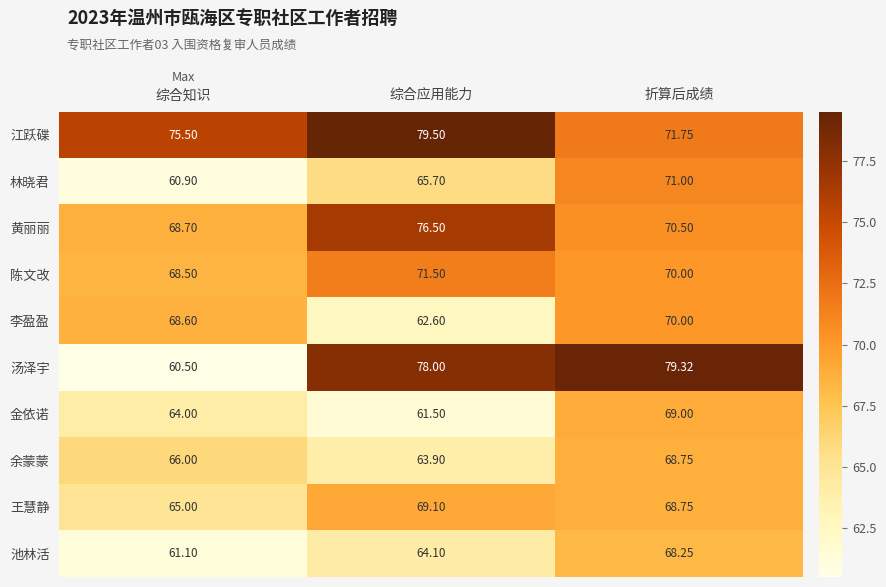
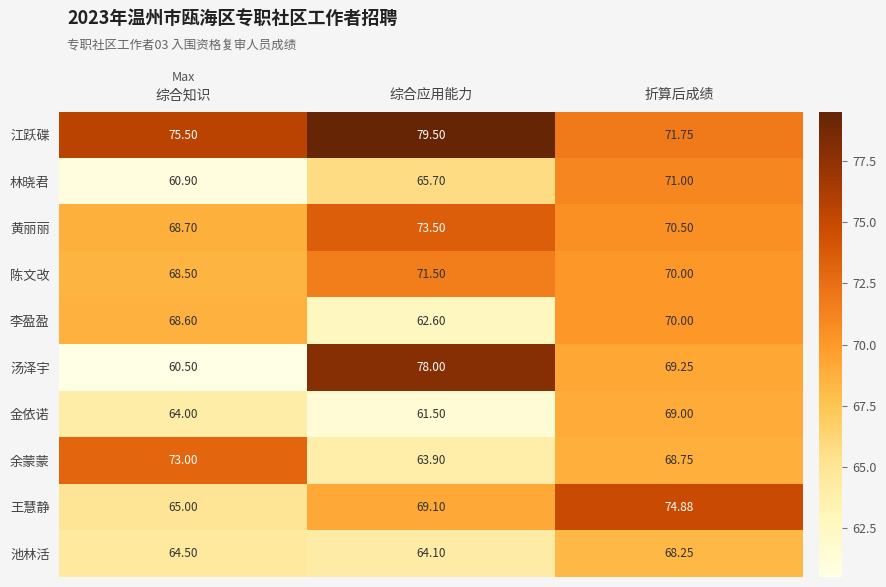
黄丽丽, 综合应用能力: 76.50 -> 73.50
汤泽宇, 折算后成绩: 79.32 -> 69.25
余蒙蒙, 综合知识: 66.00 -> 73.00
王慧静, 折算后成绩: 68.75 -> 74.88
池林活, 综合知识: 61.10 -> 64.50
